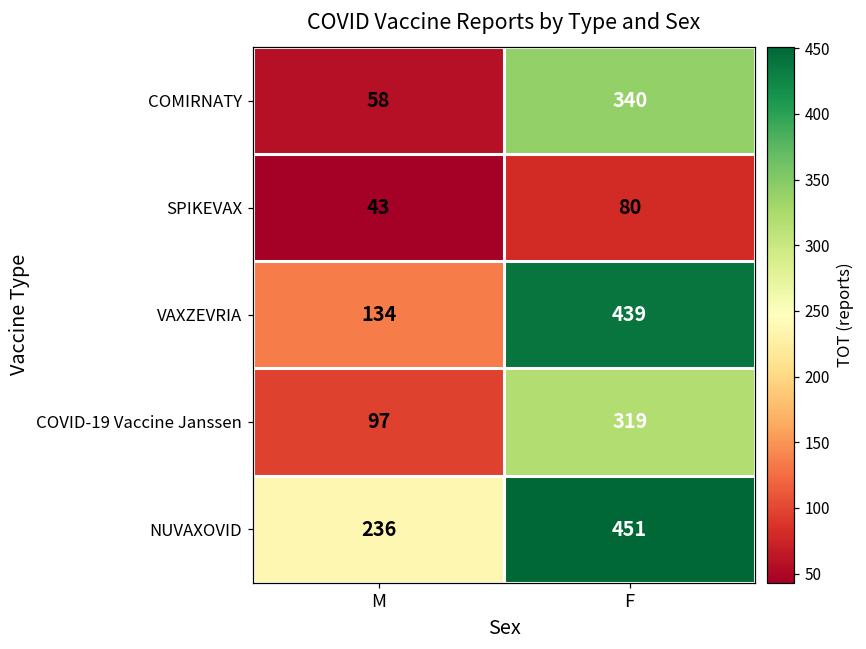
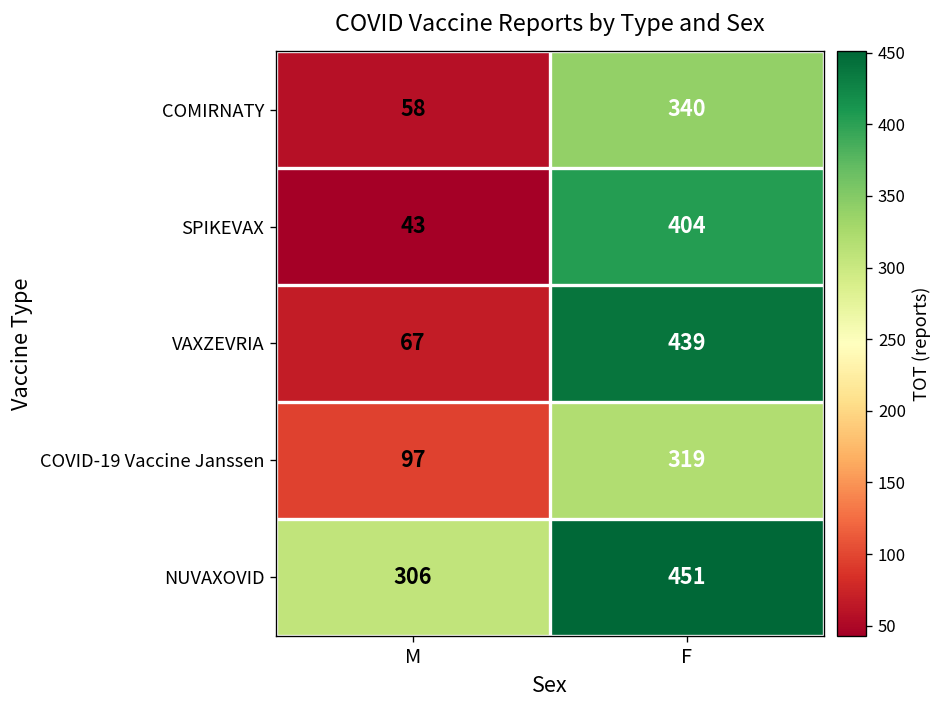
SPIKEVAX, F: 80 -> 404
VAXZEVRIA, M: 134 -> 67
NUVAXOVID, M: 236 -> 306
